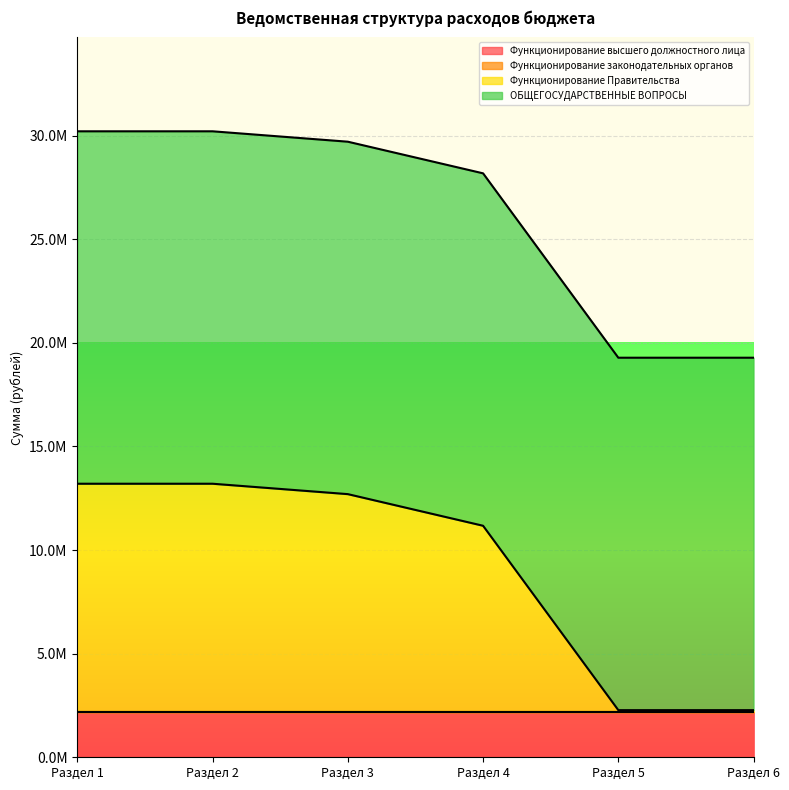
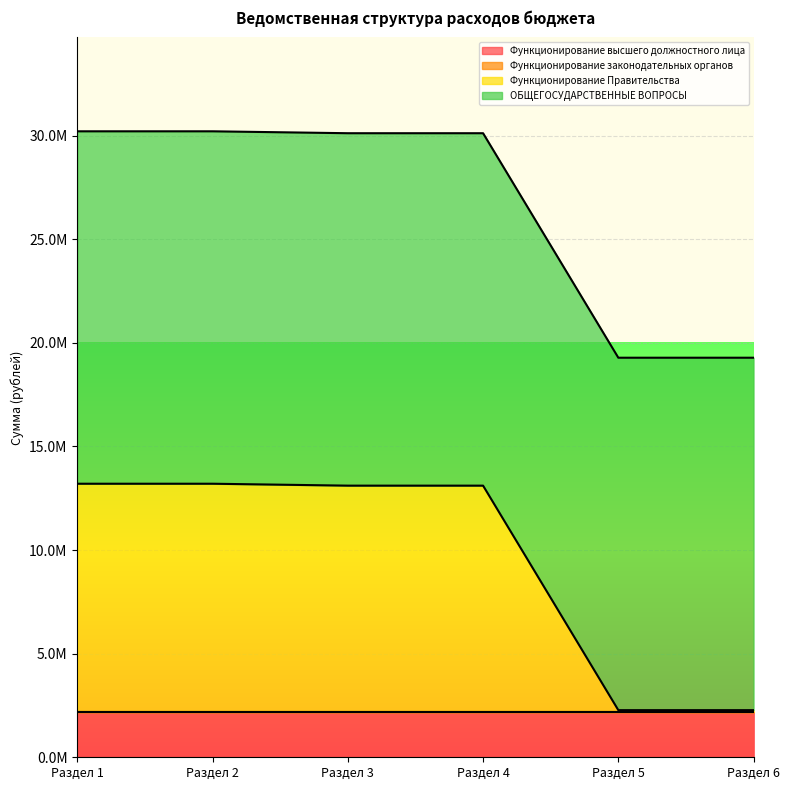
Функционирование Правительства, Раздел 3: 12700000 -> 13100000
Функционирование Правительства, Раздел 4: 11200000 -> 13100000
